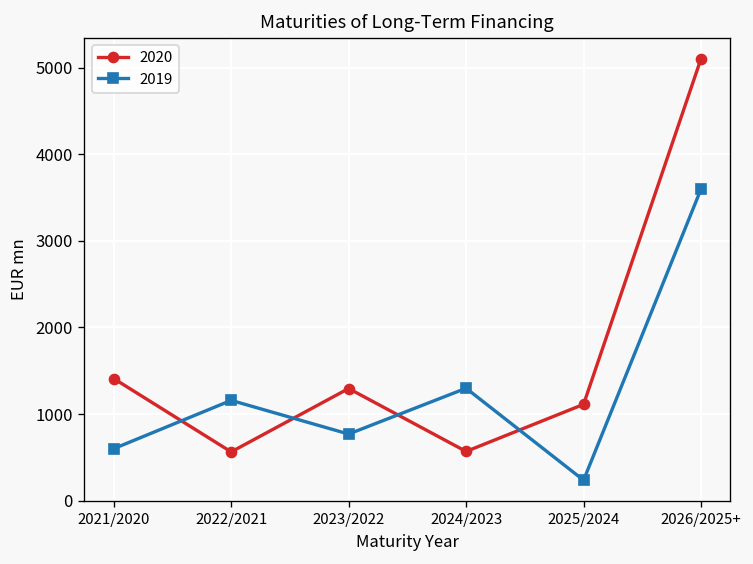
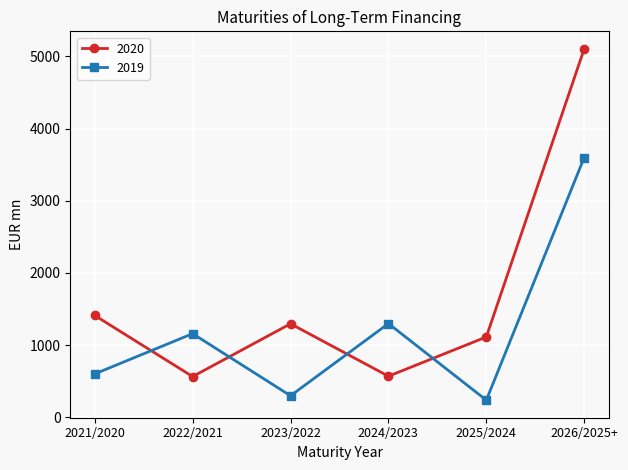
2019, 2023/2022: 800 -> 300
